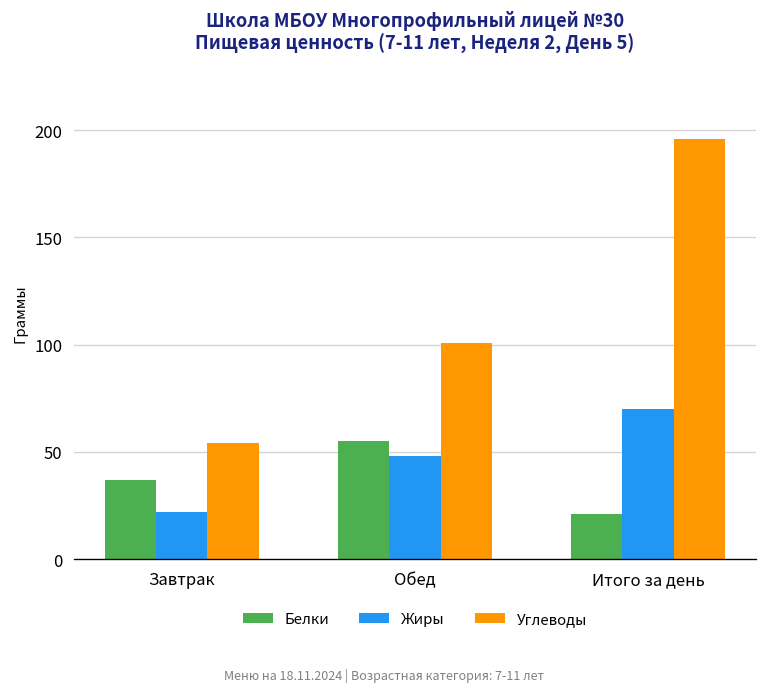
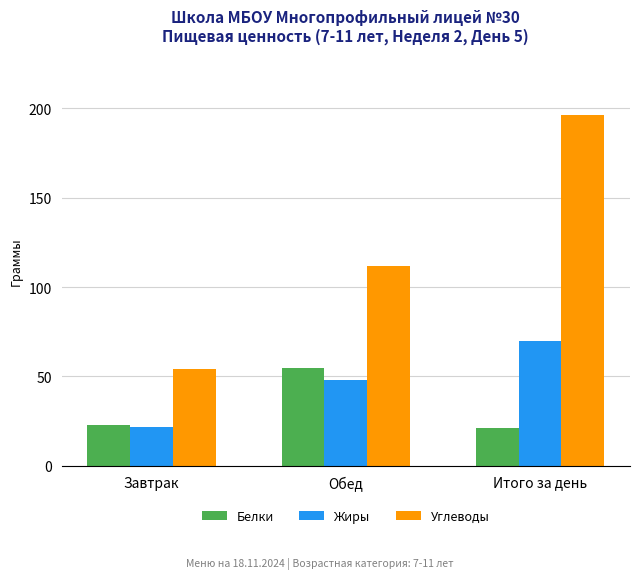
Белки, Завтрак: 37 -> 23
Углеводы, Обед: 101 -> 112
